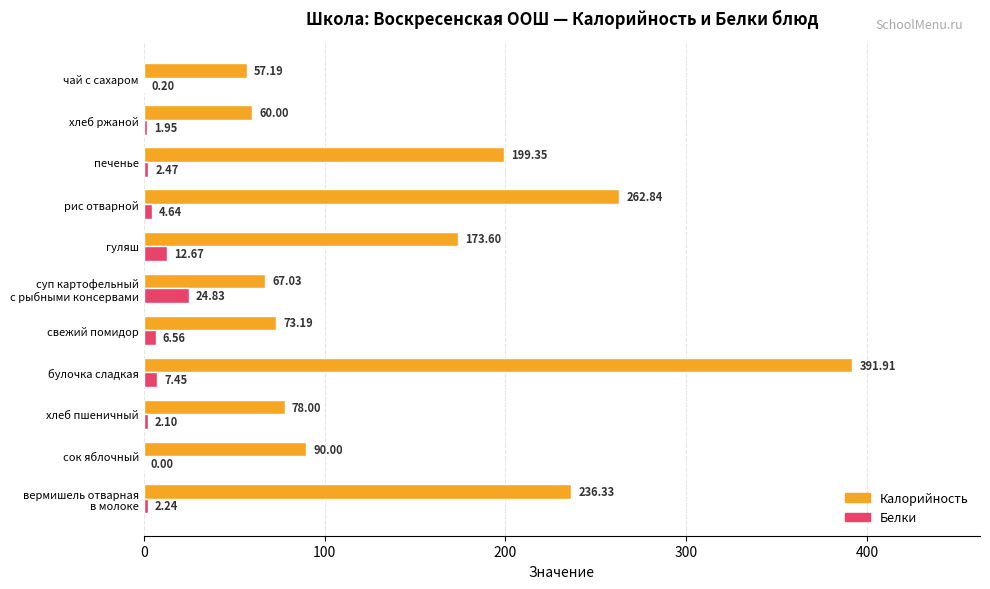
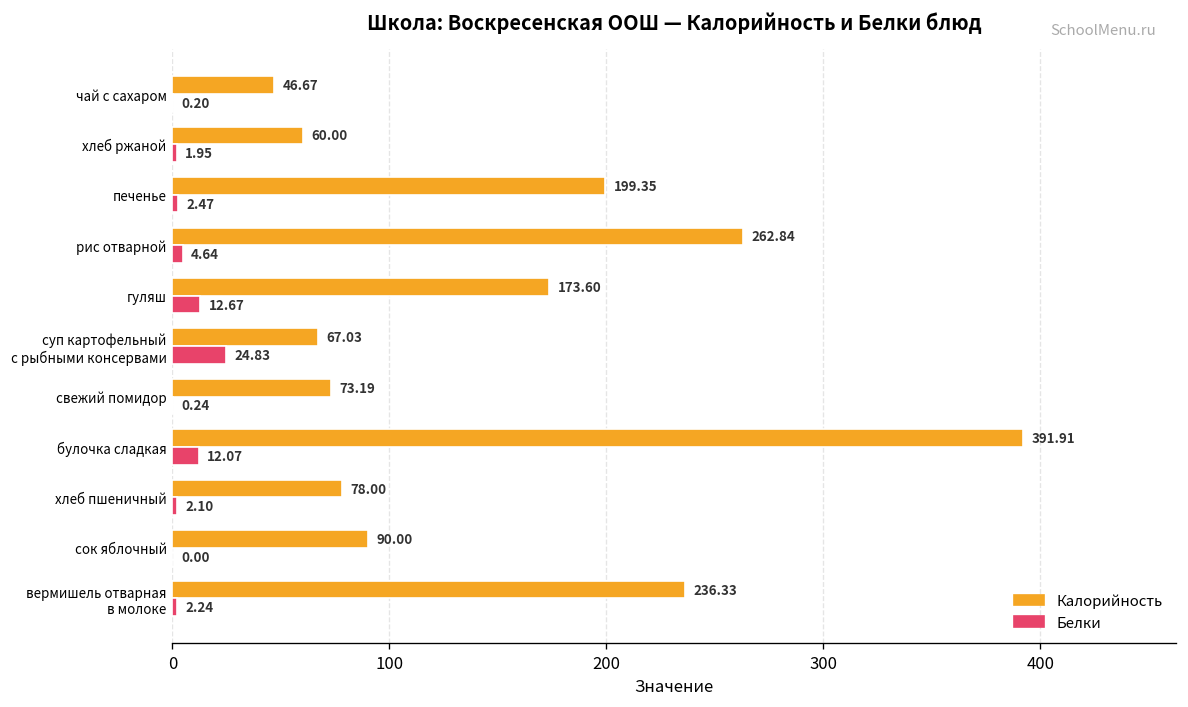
Калорийность, чай с сахаром: 57.19 -> 46.67
Белки, свежий помидор: 6.56 -> 0.24
Белки, булочка сладкая: 7.45 -> 12.07
